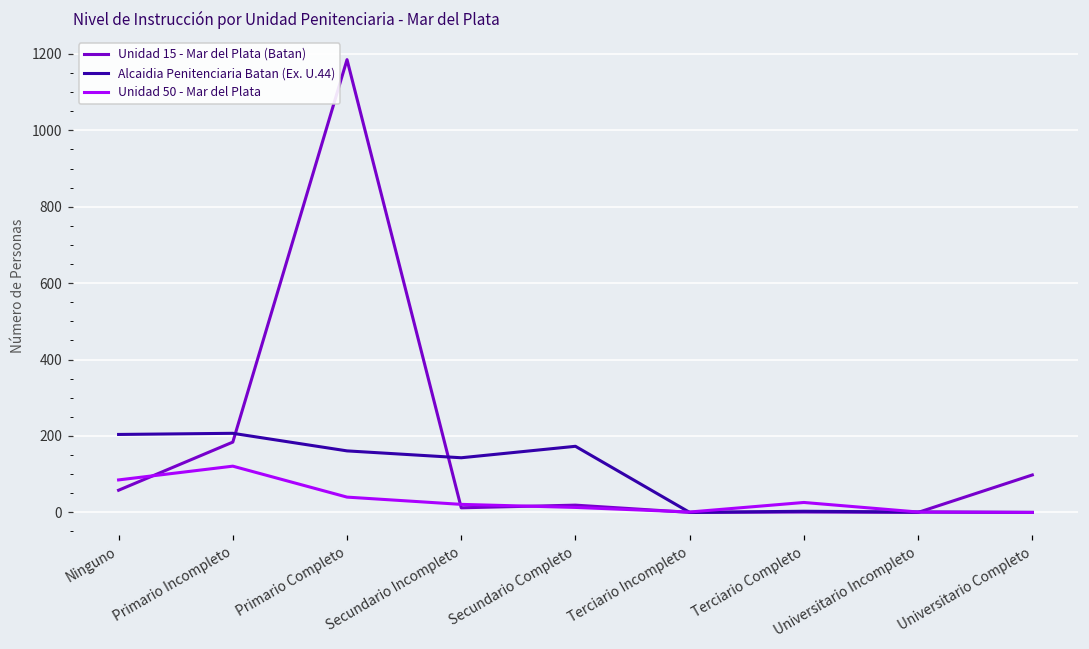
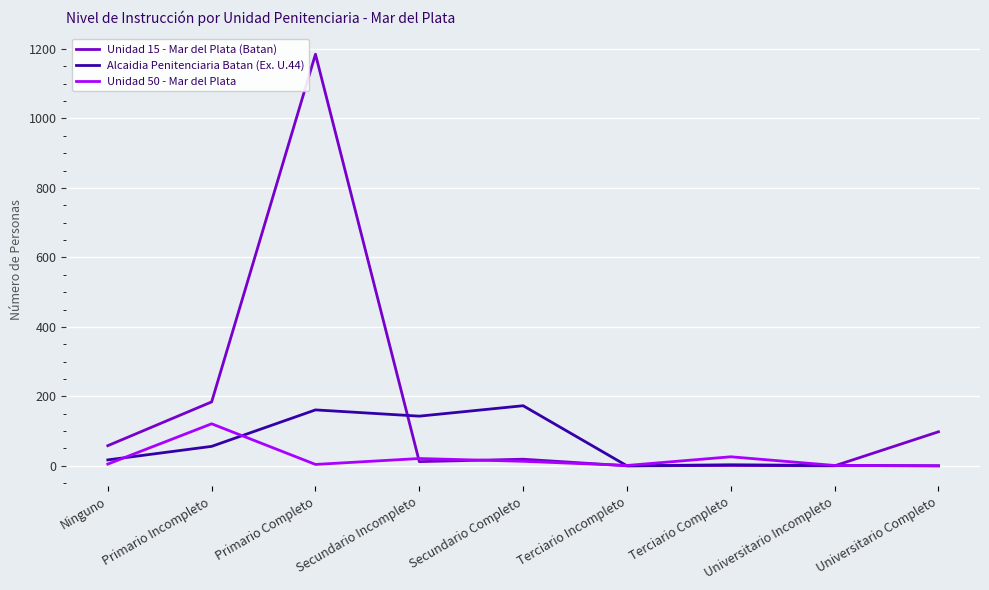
Alcaidia Penitenciaria Batan (Ex. U.44), Ninguno: 200 -> 20
Unidad 50 - Mar del Plata, Ninguno: 90 -> 10
Alcaidia Penitenciaria Batan (Ex. U.44), Primario Incompleto: 210 -> 60
Unidad 50 - Mar del Plata, Primario Completo: 40 -> 0
